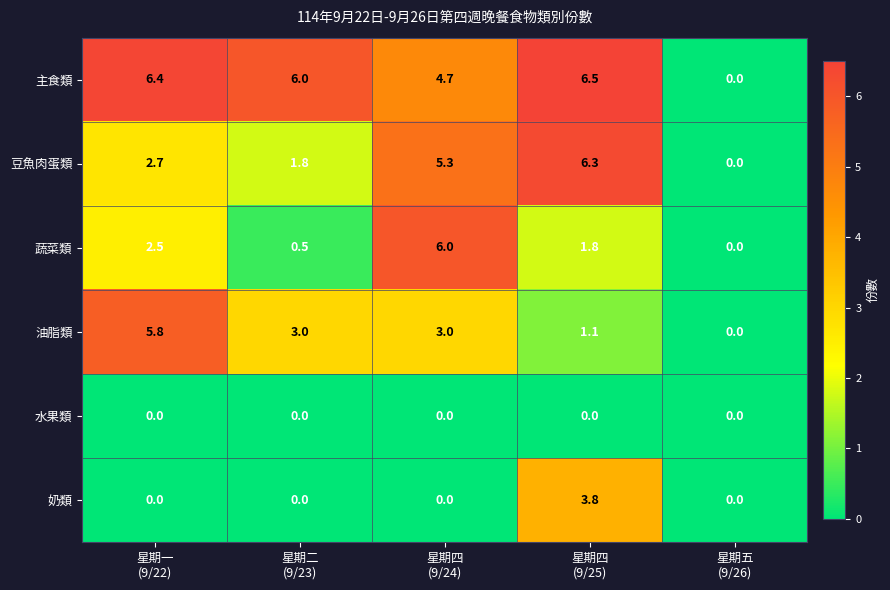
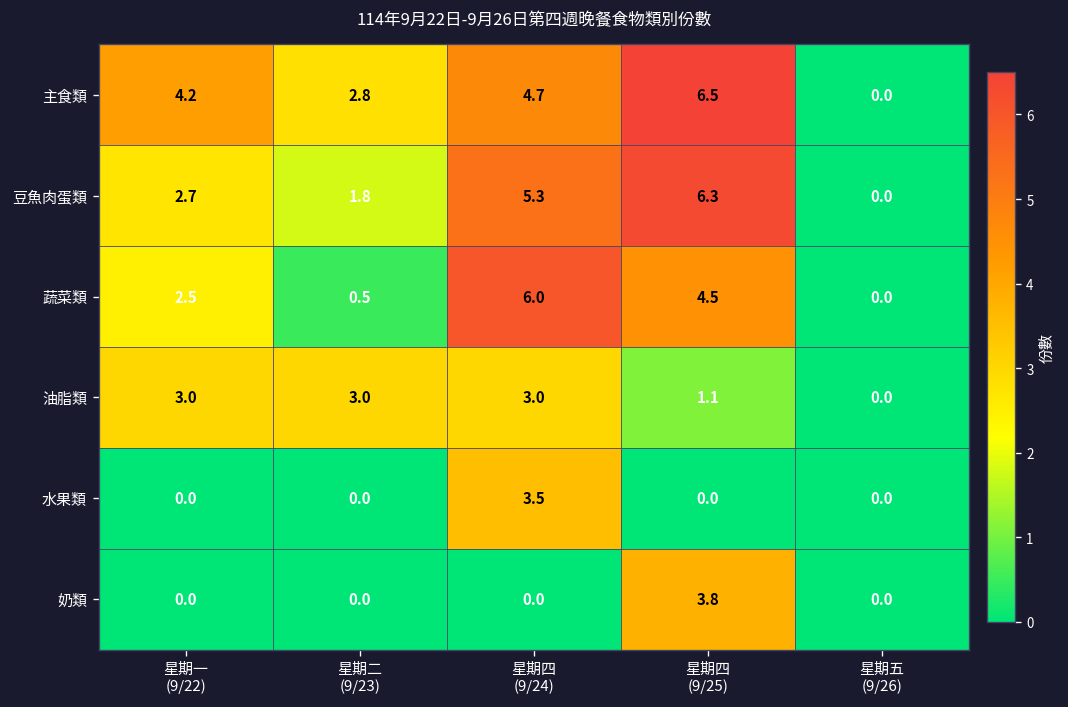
主食類, 星期一 (9/22): 6.4 -> 4.2
主食類, 星期二 (9/23): 6.0 -> 2.8
蔬菜類, 星期四 (9/25): 1.8 -> 4.5
油脂類, 星期一 (9/22): 5.8 -> 3.0
水果類, 星期四 (9/24): 0.0 -> 3.5
